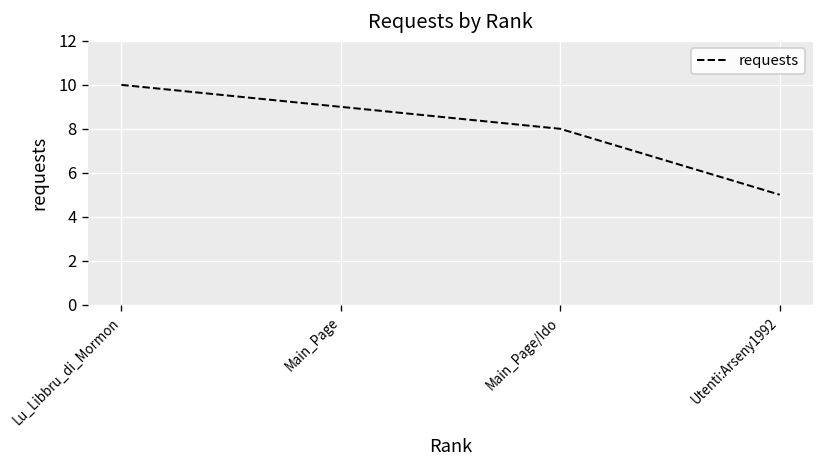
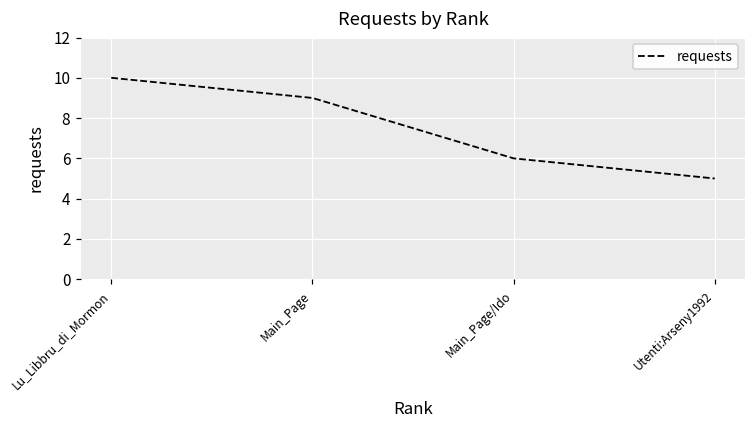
Main_Page/Ido: 8 -> 6
